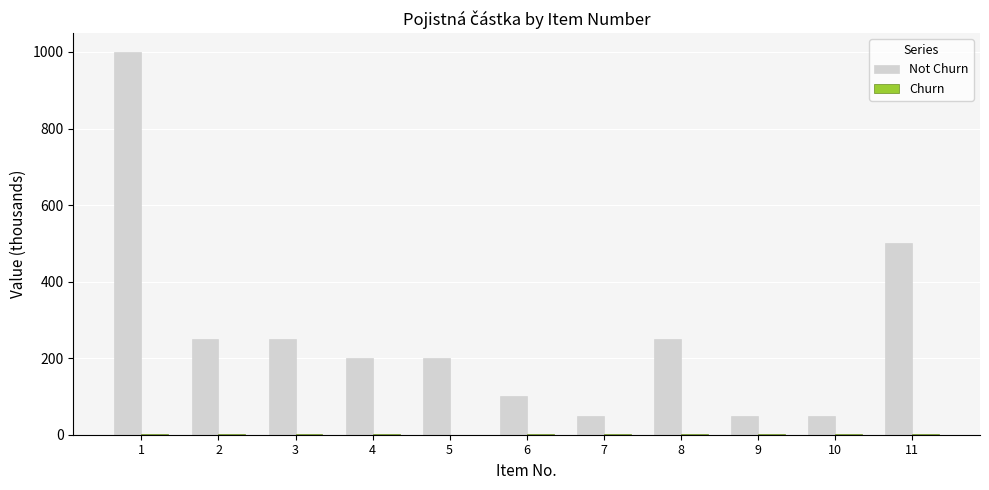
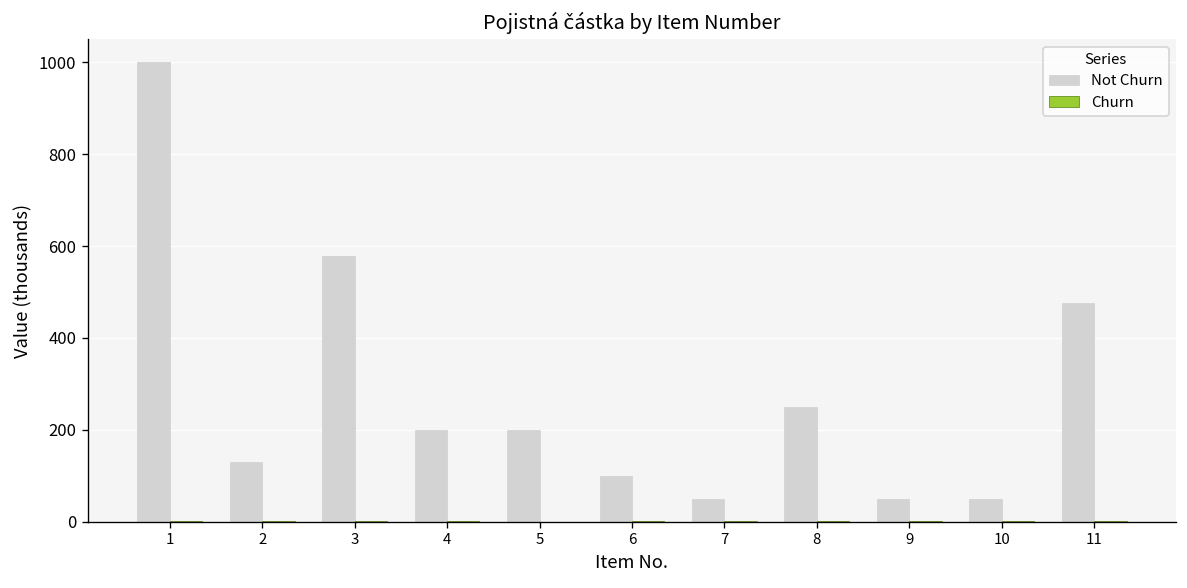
Not Churn, 2: 250 -> 130
Not Churn, 3: 250 -> 580
Not Churn, 11: 500 -> 480
